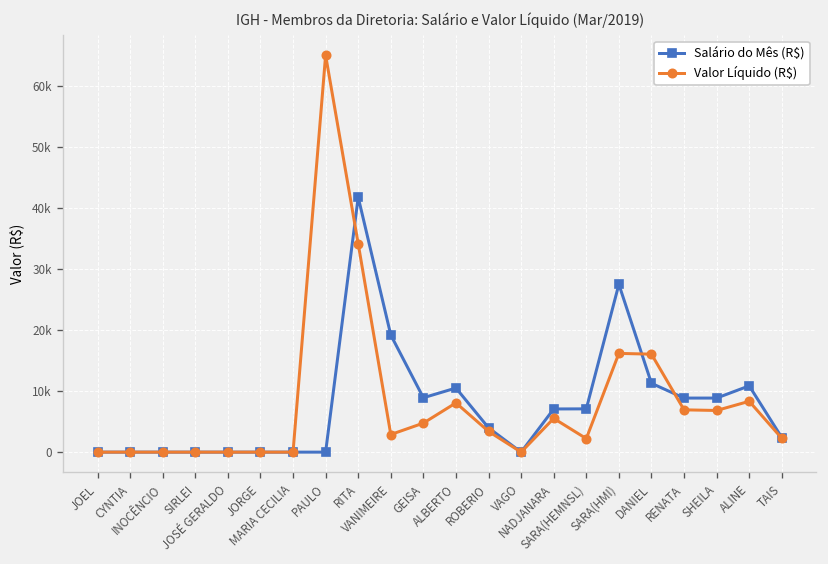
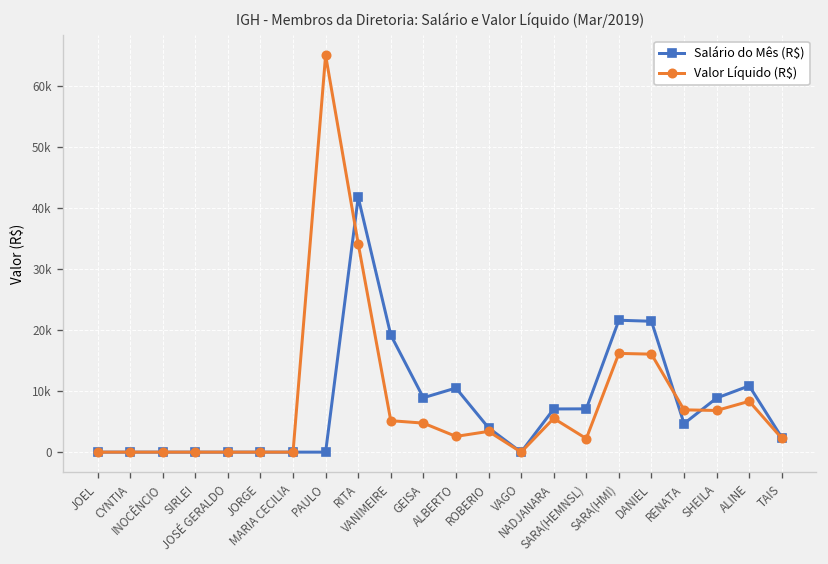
Valor Líquido (R$), VANIMEIRE: 3000 -> 5000
Valor Líquido (R$), ALBERTO: 8000 -> 3000
Salário do Mês (R$), SARA(HMI): 27000 -> 22000
Salário do Mês (R$), DANIEL: 11000 -> 21000
Salário do Mês (R$), RENATA: 9000 -> 5000
